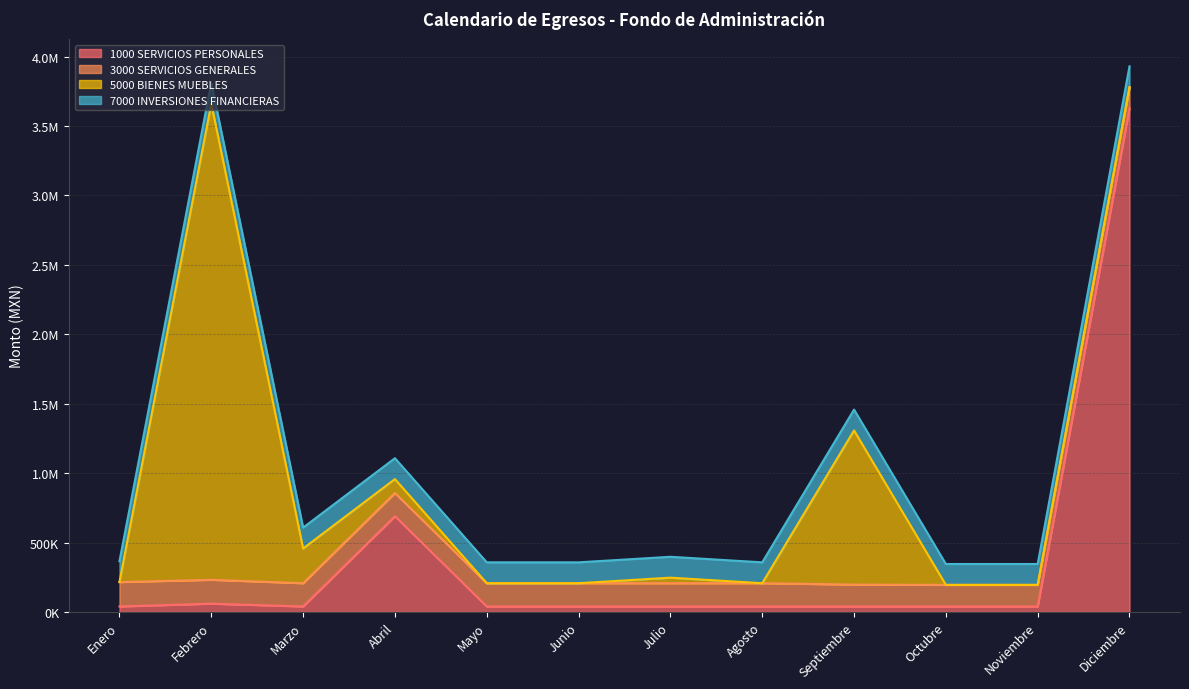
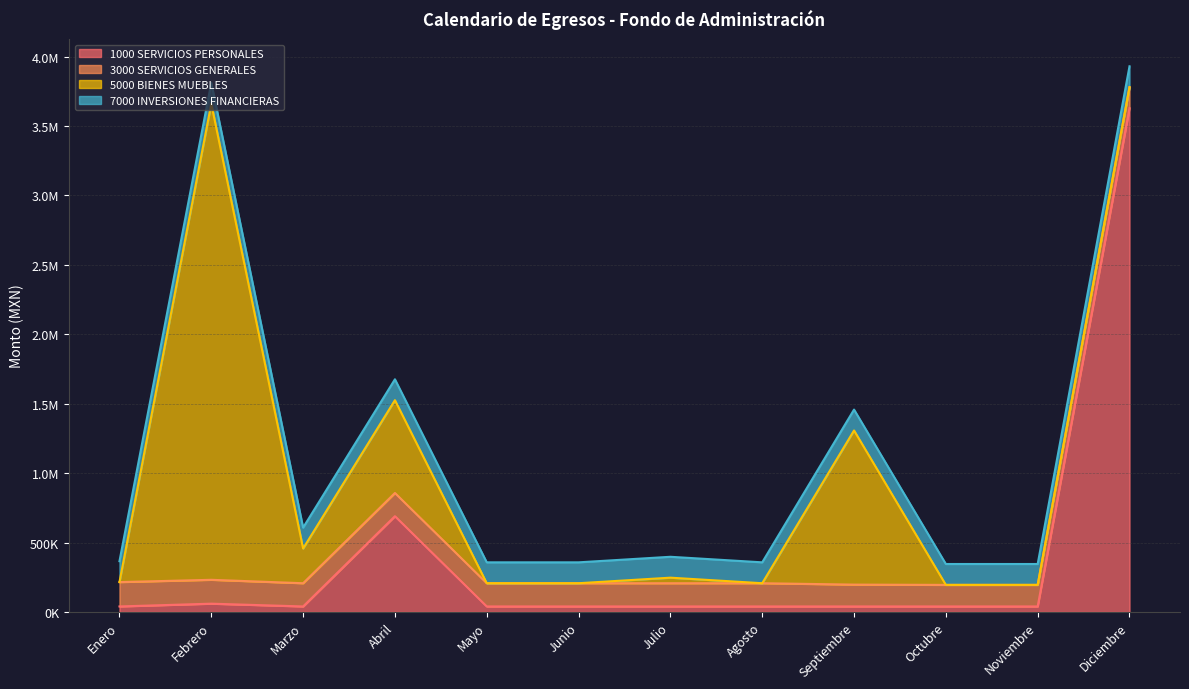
5000 BIENES MUEBLES, Abril: 100000 -> 670000
